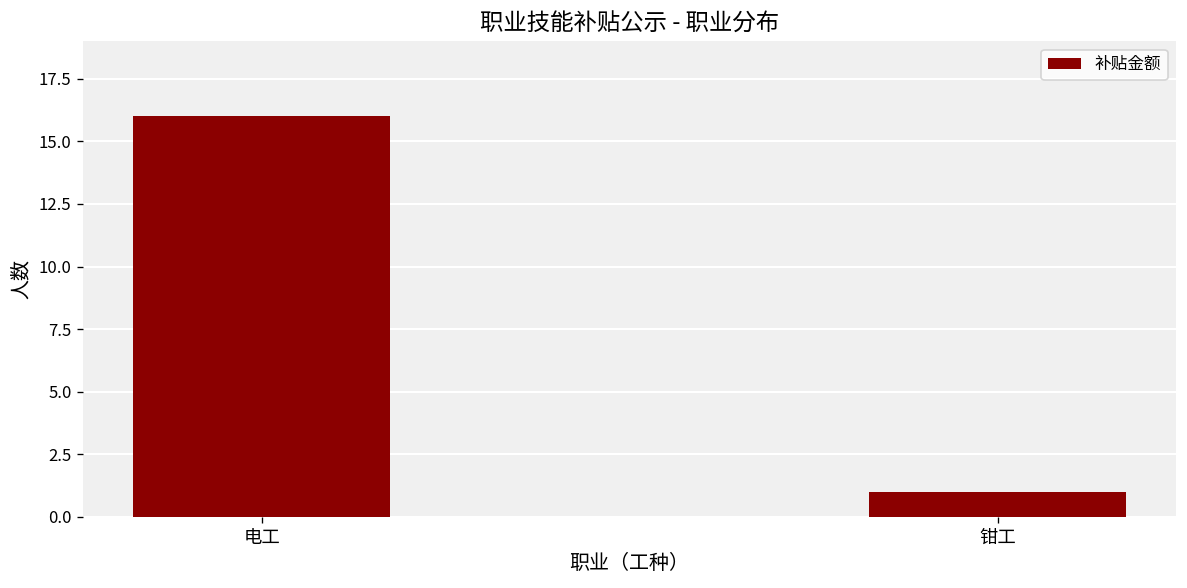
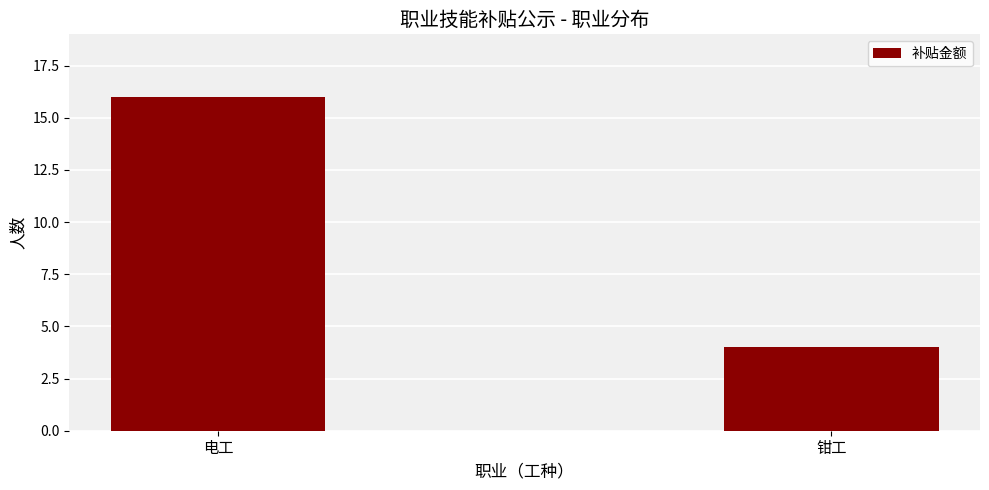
钳工: 1 -> 4
